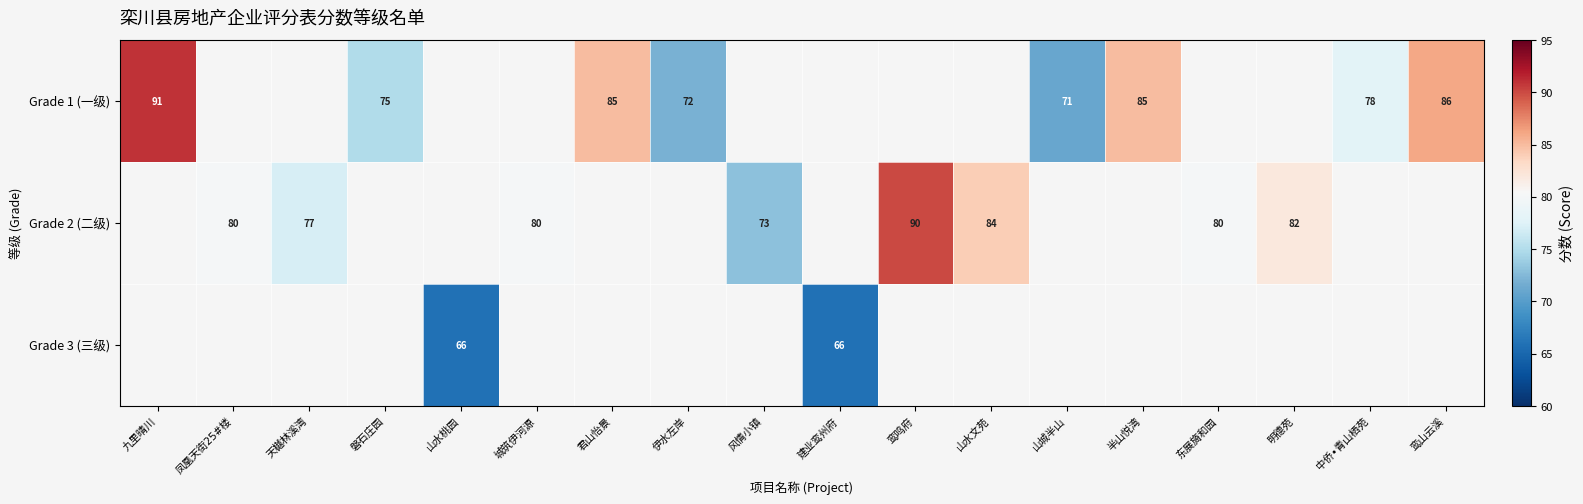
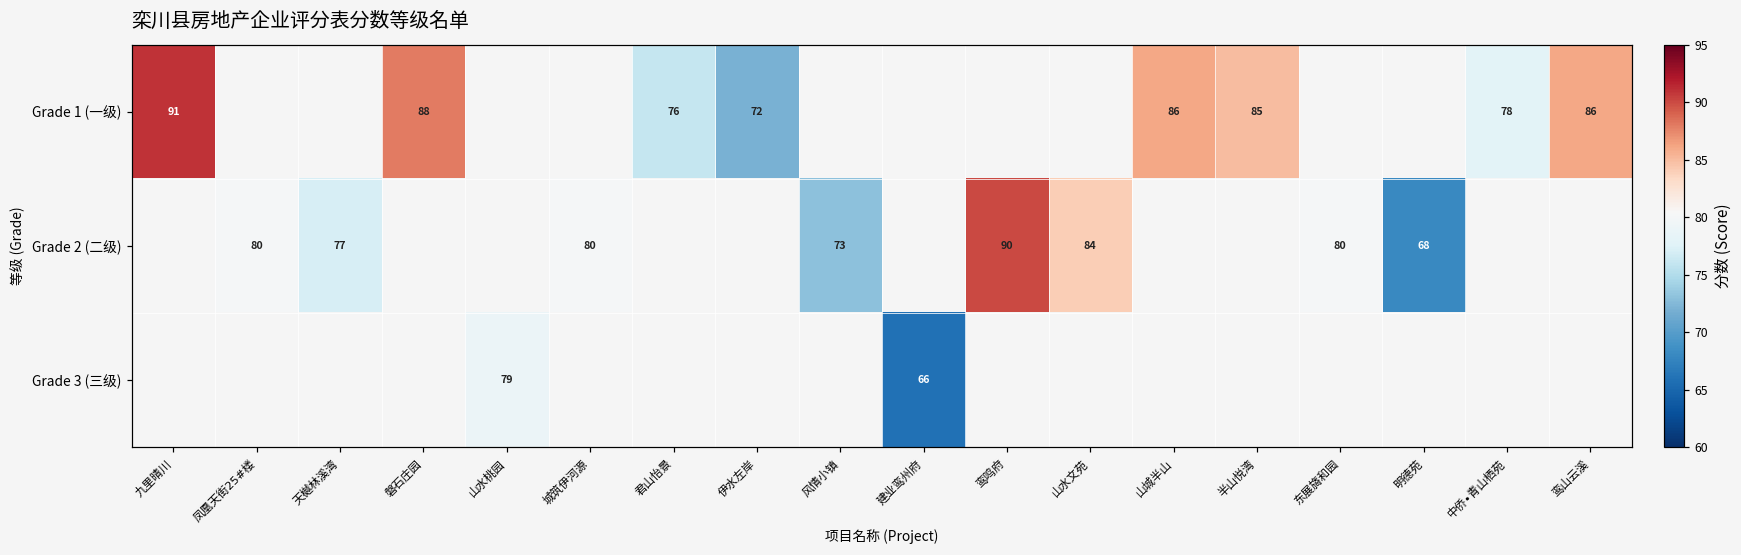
Grade 1 (一级), 磐石庄园: 75 -> 88
Grade 1 (一级), 君山怡景: 85 -> 76
Grade 1 (一级), 山城半山: 71 -> 86
Grade 2 (二级), 明德苑: 82 -> 68
Grade 3 (三级), 山水桃园: 66 -> 79
